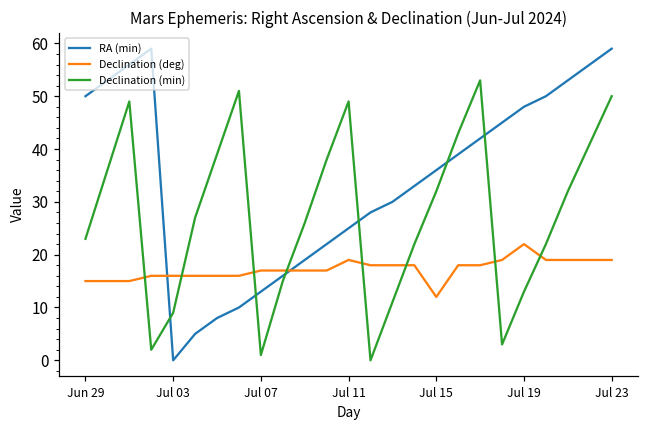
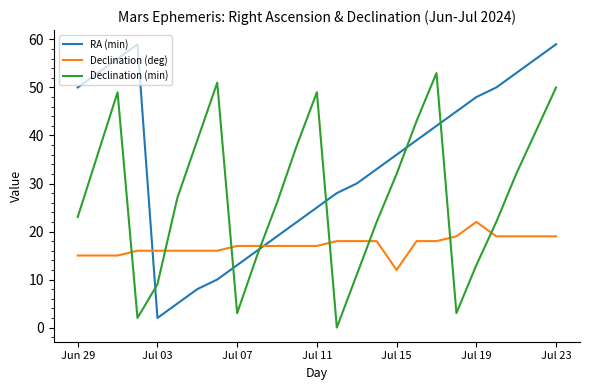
RA (min), Jul 03: 0 -> 2
Declination (min), Jul 07: 1 -> 3
Declination (deg), Jul 11: 19 -> 17
